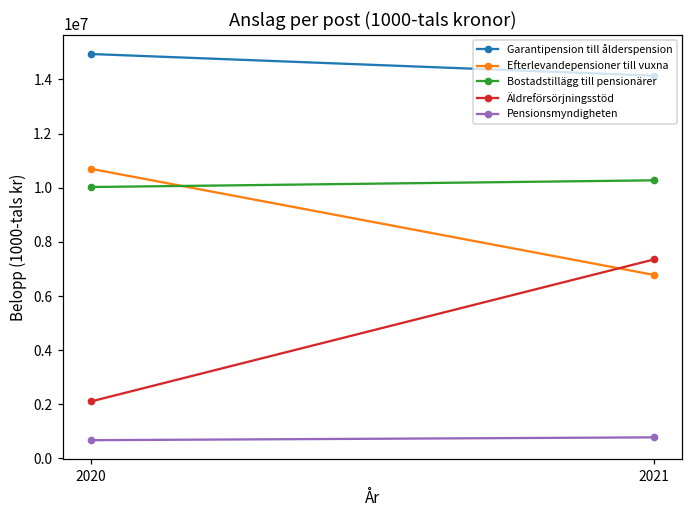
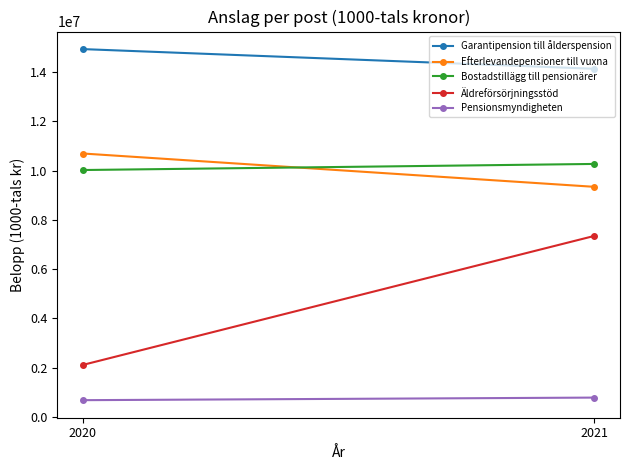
Efterlevandepensioner till vuxna, 2021: 6800000 -> 9300000
